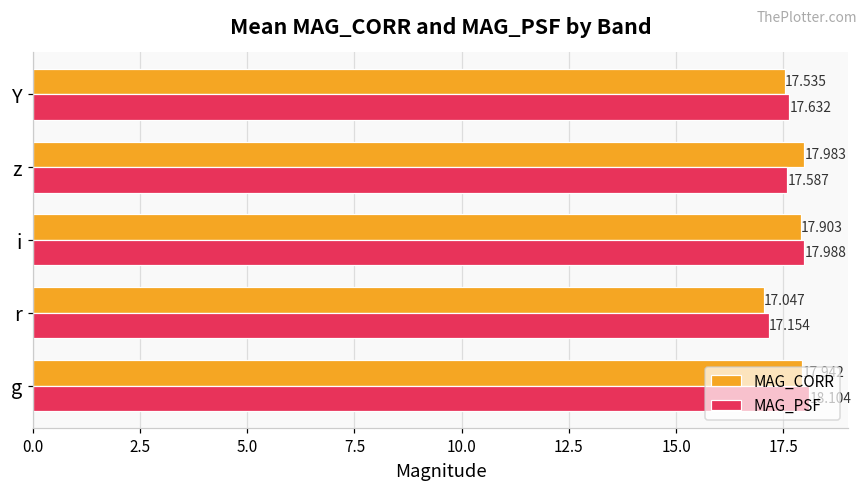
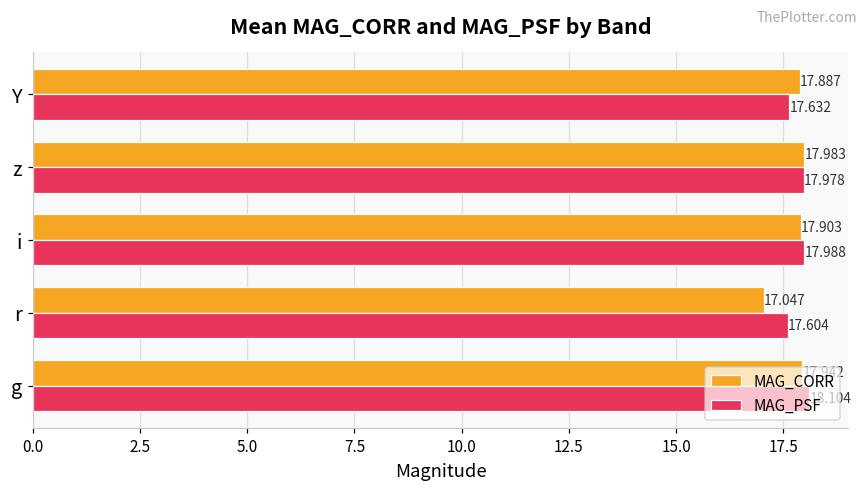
MAG_CORR, Y: 17.535 -> 17.887
MAG_PSF, z: 17.587 -> 17.978
MAG_PSF, r: 17.154 -> 17.604
